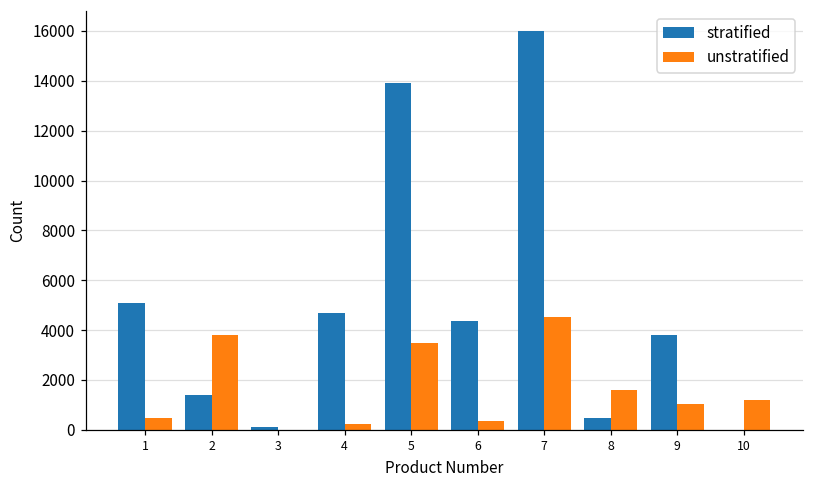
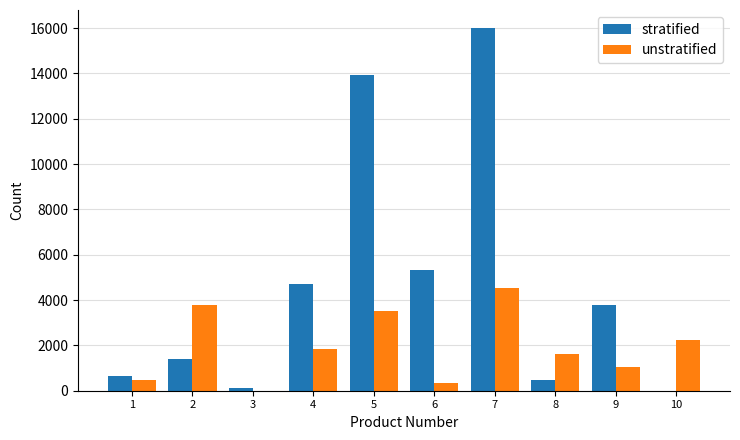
stratified, 1: 5100 -> 600
unstratified, 4: 200 -> 1800
stratified, 6: 4400 -> 5300
unstratified, 10: 1200 -> 2300
